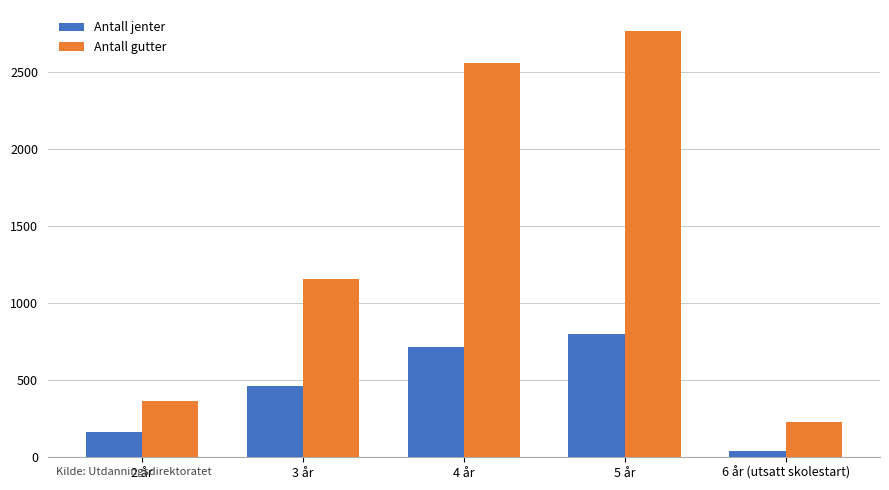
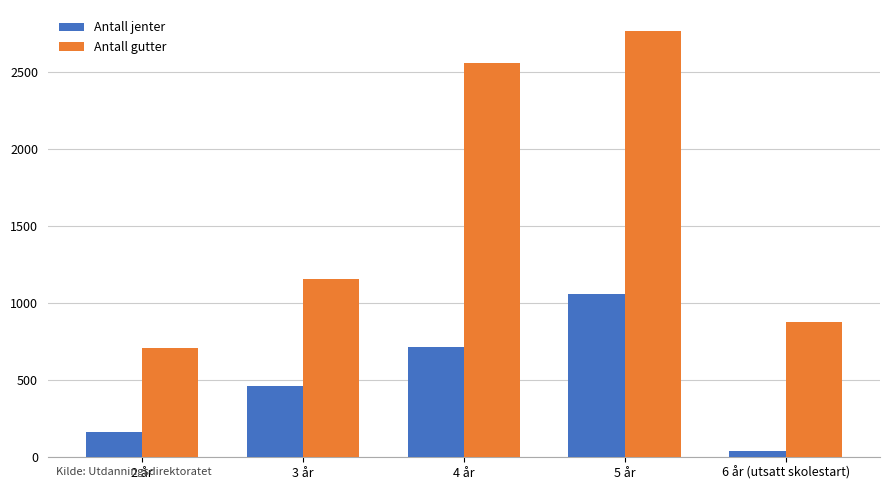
Antall gutter, 2 år: 370 -> 710
Antall jenter, 5 år: 800 -> 1060
Antall gutter, 6 år (utsatt skolestart): 230 -> 880
